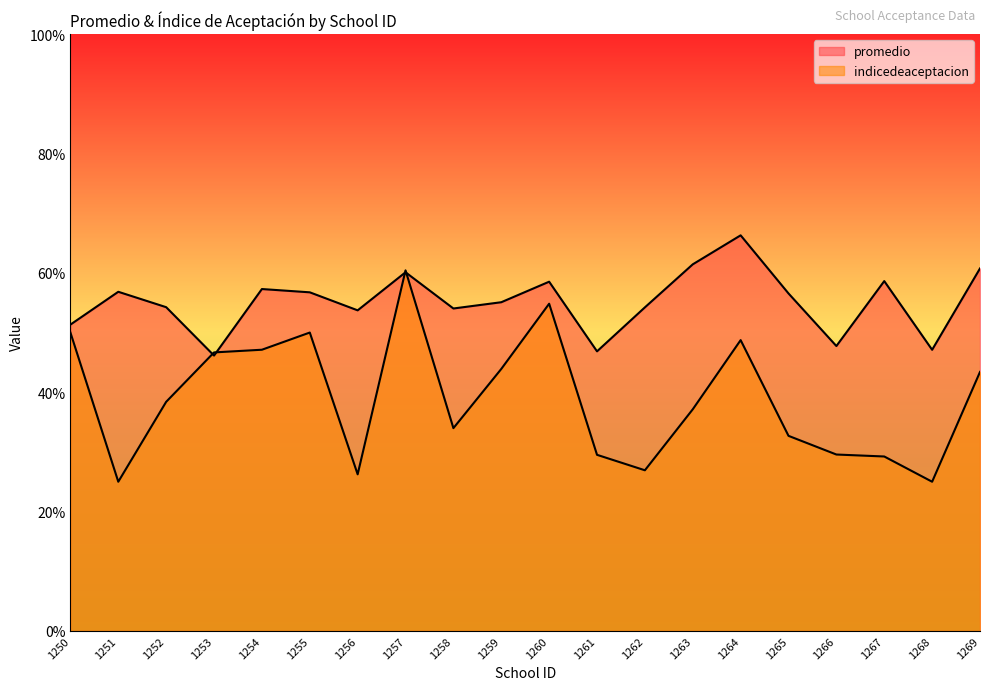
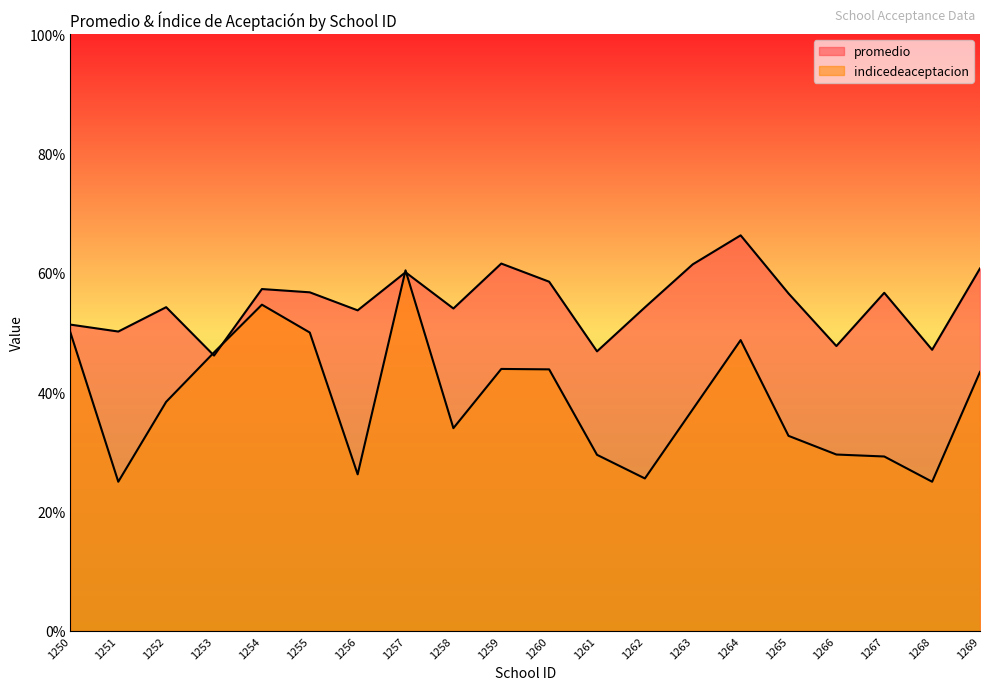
promedio, 1251: 57% -> 50%
indicedeaceptacion, 1254: 47% -> 55%
promedio, 1259: 55% -> 62%
indicedeaceptacion, 1260: 55% -> 44%
indicedeaceptacion, 1262: 27% -> 26%
promedio, 1267: 59% -> 57%
